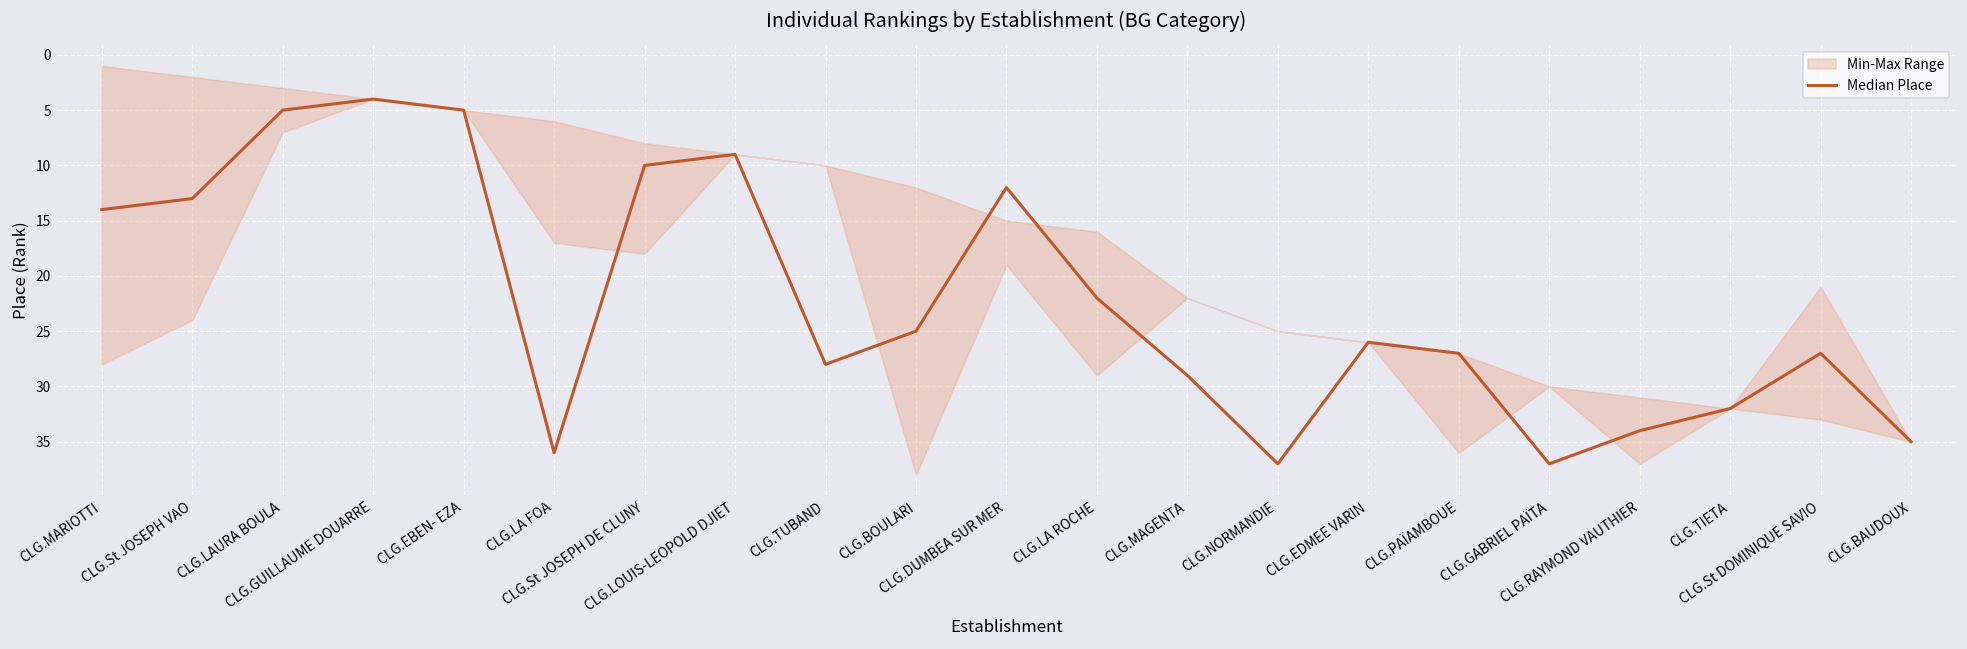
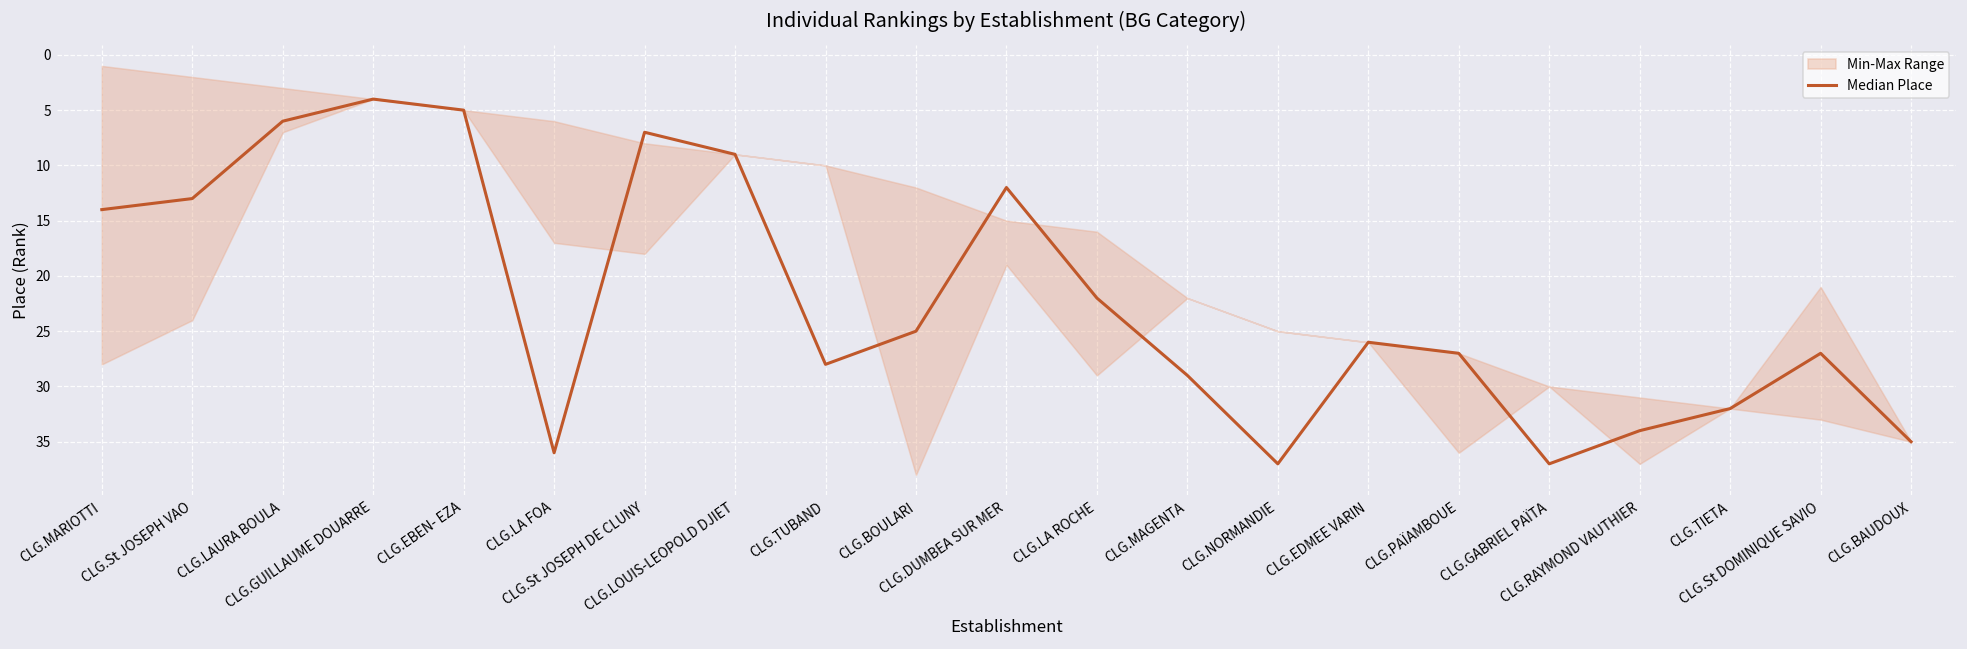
Median Place, CLG.LAURA BOULA: 5 -> 6
Median Place, CLG.St JOSEPH DE CLUNY: 10 -> 7
